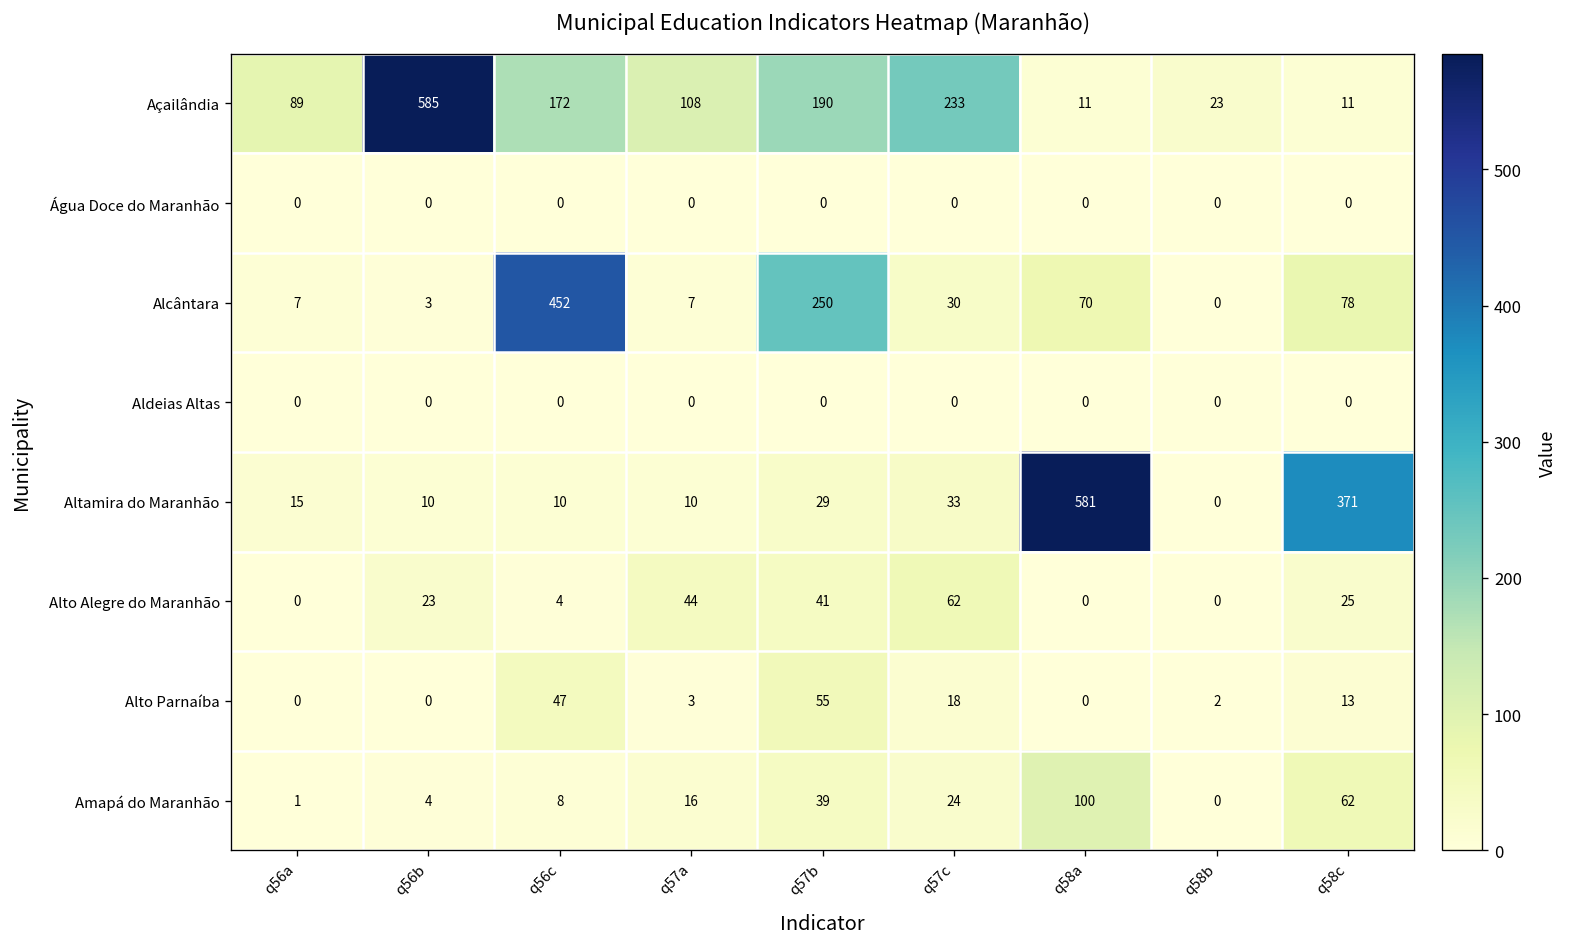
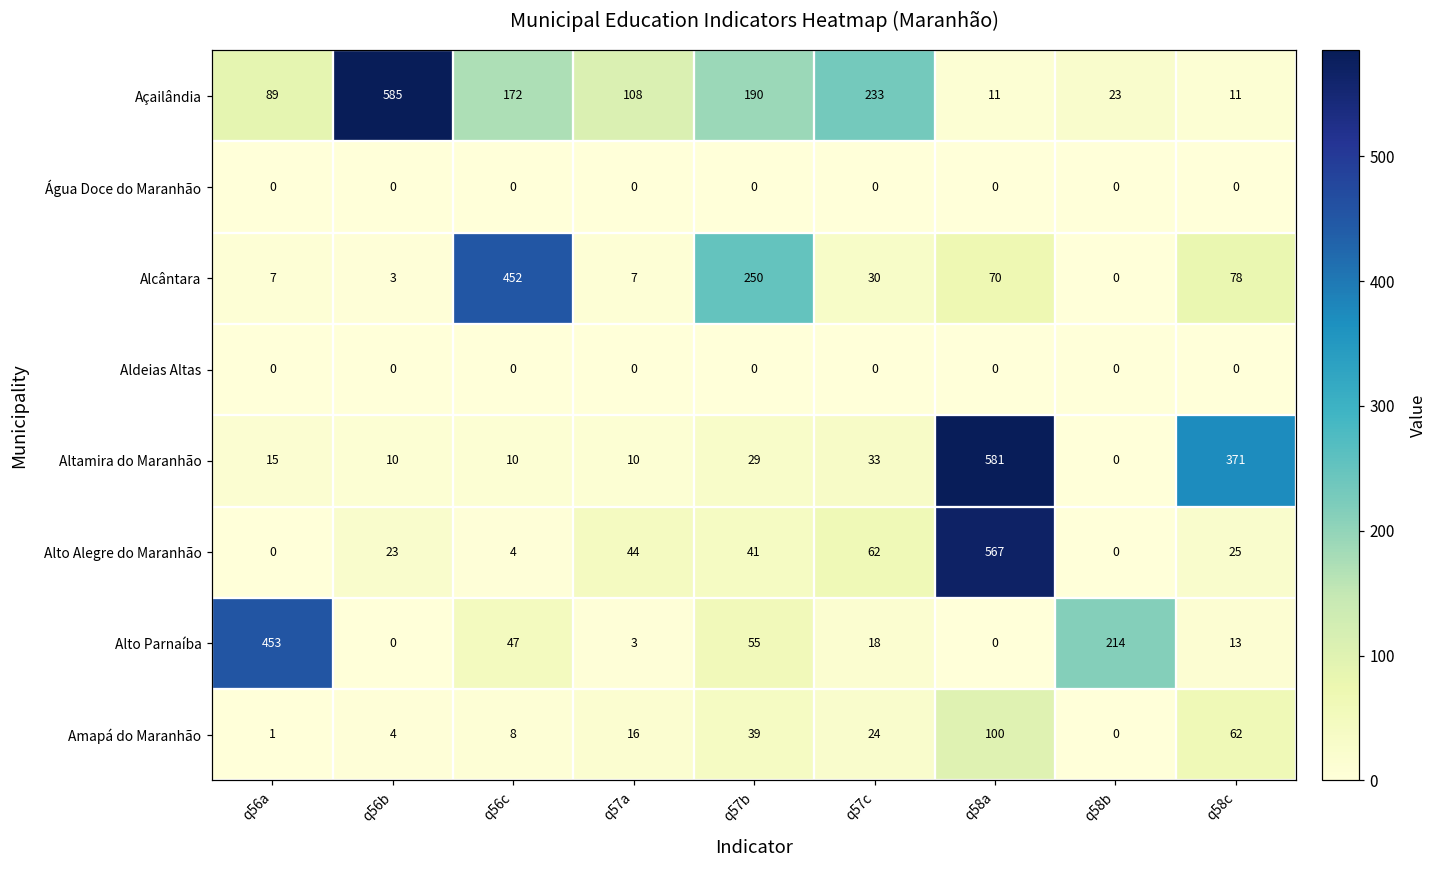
Alto Alegre do Maranhão, q58a: 0 -> 567
Alto Parnaíba, q56a: 0 -> 453
Alto Parnaíba, q58b: 2 -> 214
